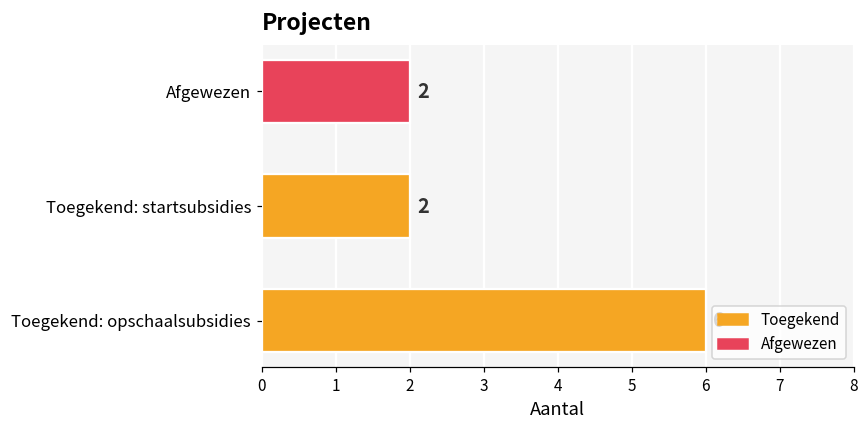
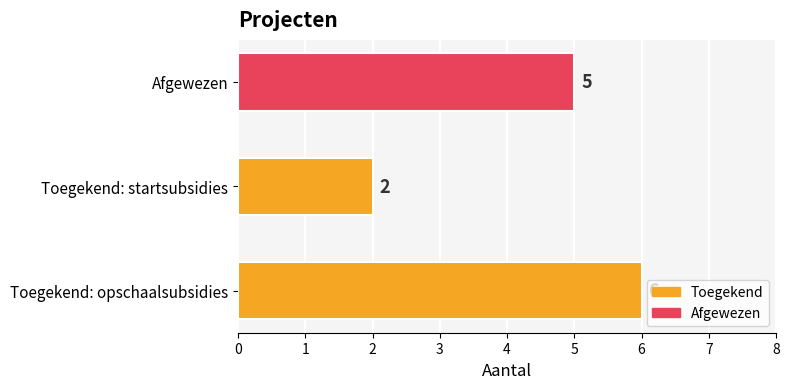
Afgewezen: 2 -> 5
